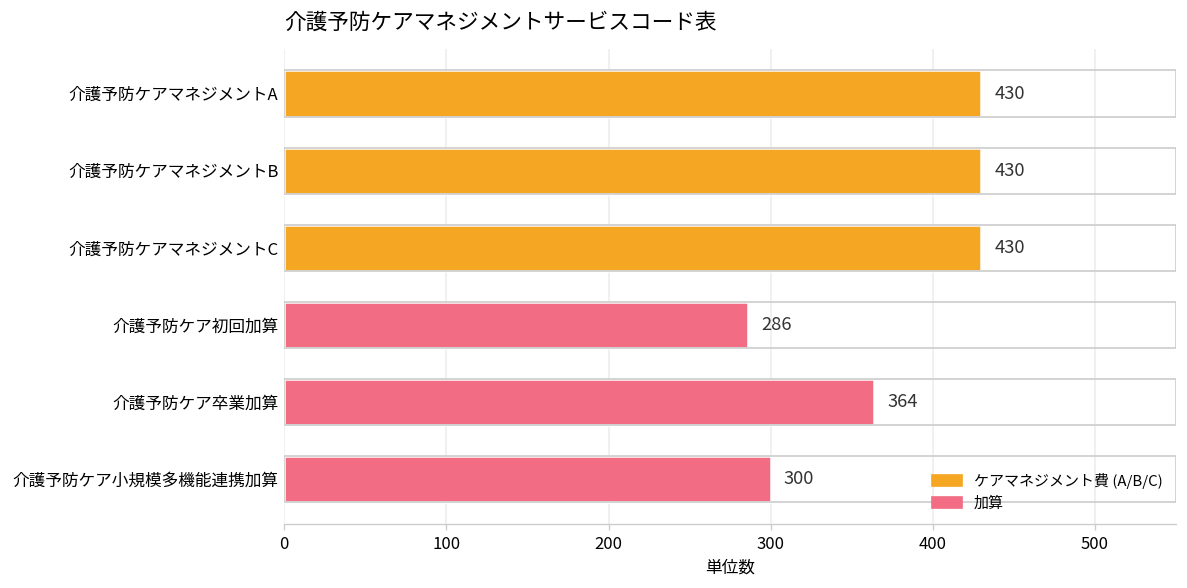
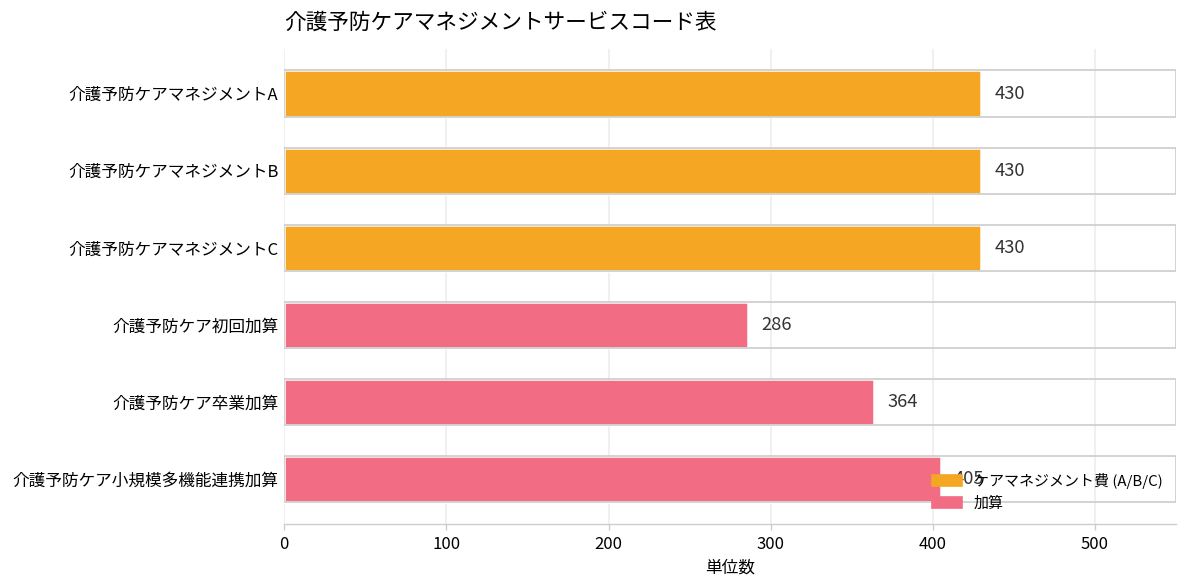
介護予防ケア小規模多機能連携加算: 300 -> 405
